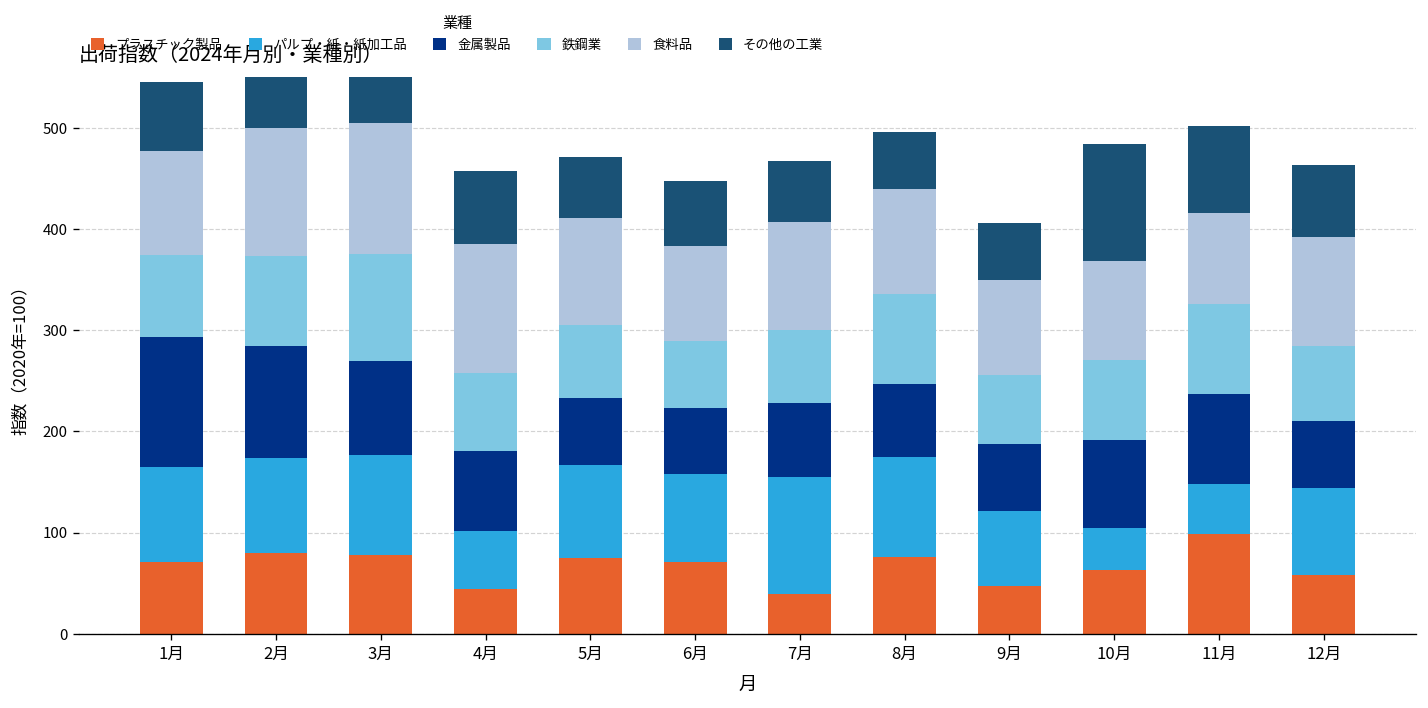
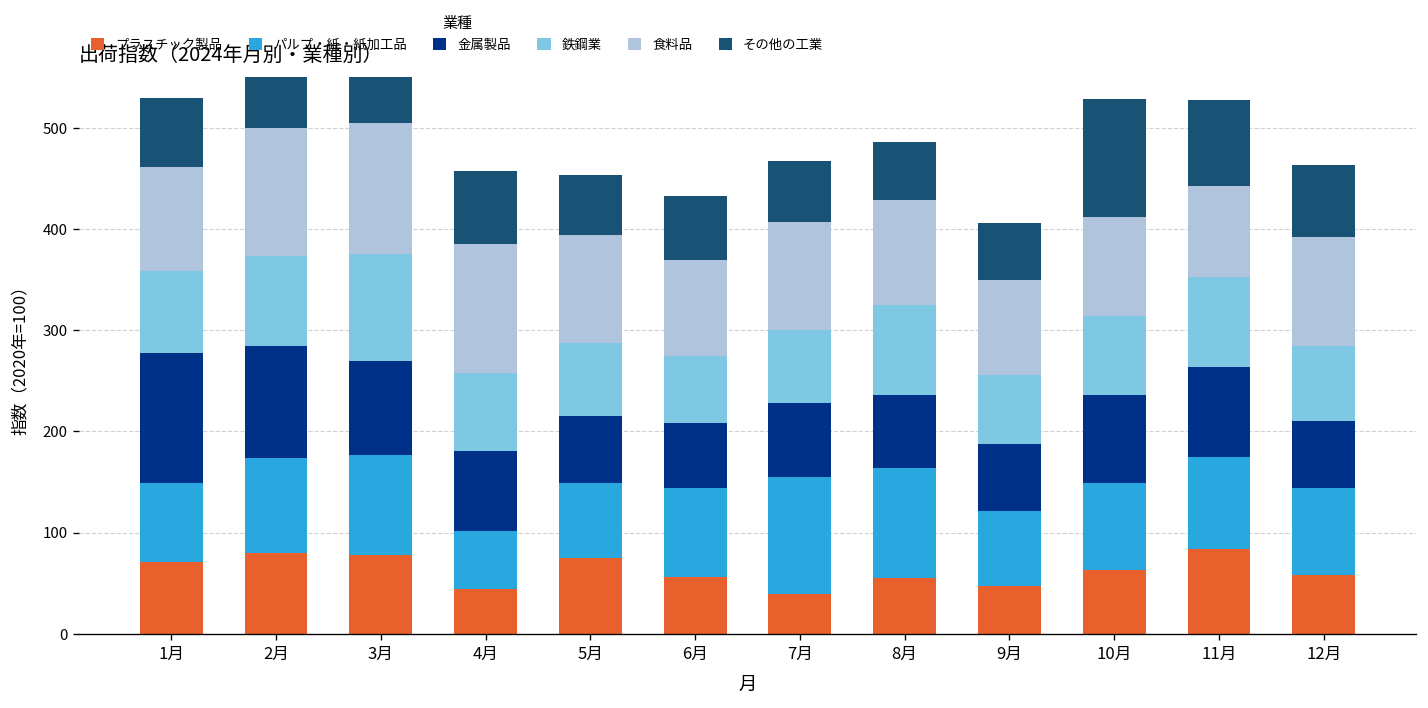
パルプ・紙・紙加工品, 1月: 90 -> 80
パルプ・紙・紙加工品, 5月: 90 -> 70
プラスチック製品, 6月: 70 -> 60
プラスチック製品, 8月: 80 -> 60
パルプ・紙・紙加工品, 8月: 100 -> 110
パルプ・紙・紙加工品, 10月: 40 -> 90
プラスチック製品, 11月: 100 -> 80
パルプ・紙・紙加工品, 11月: 50 -> 90
